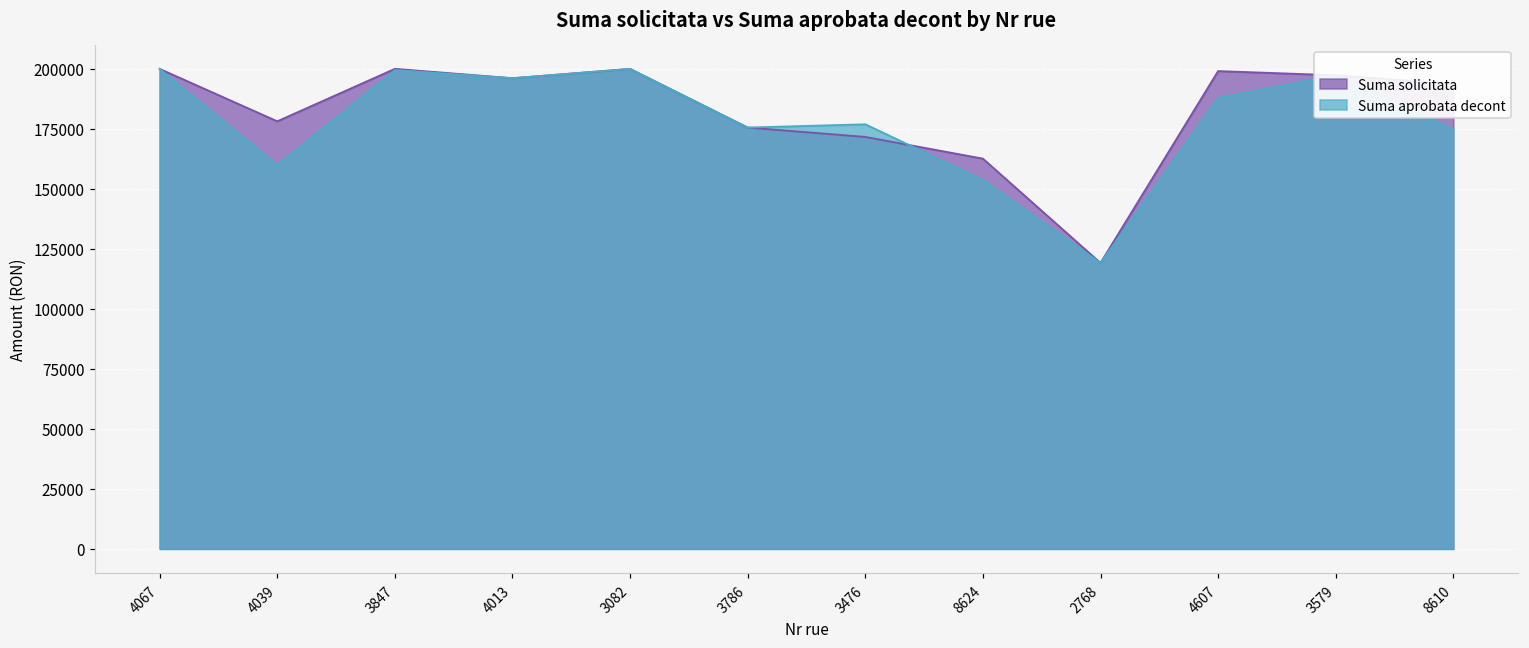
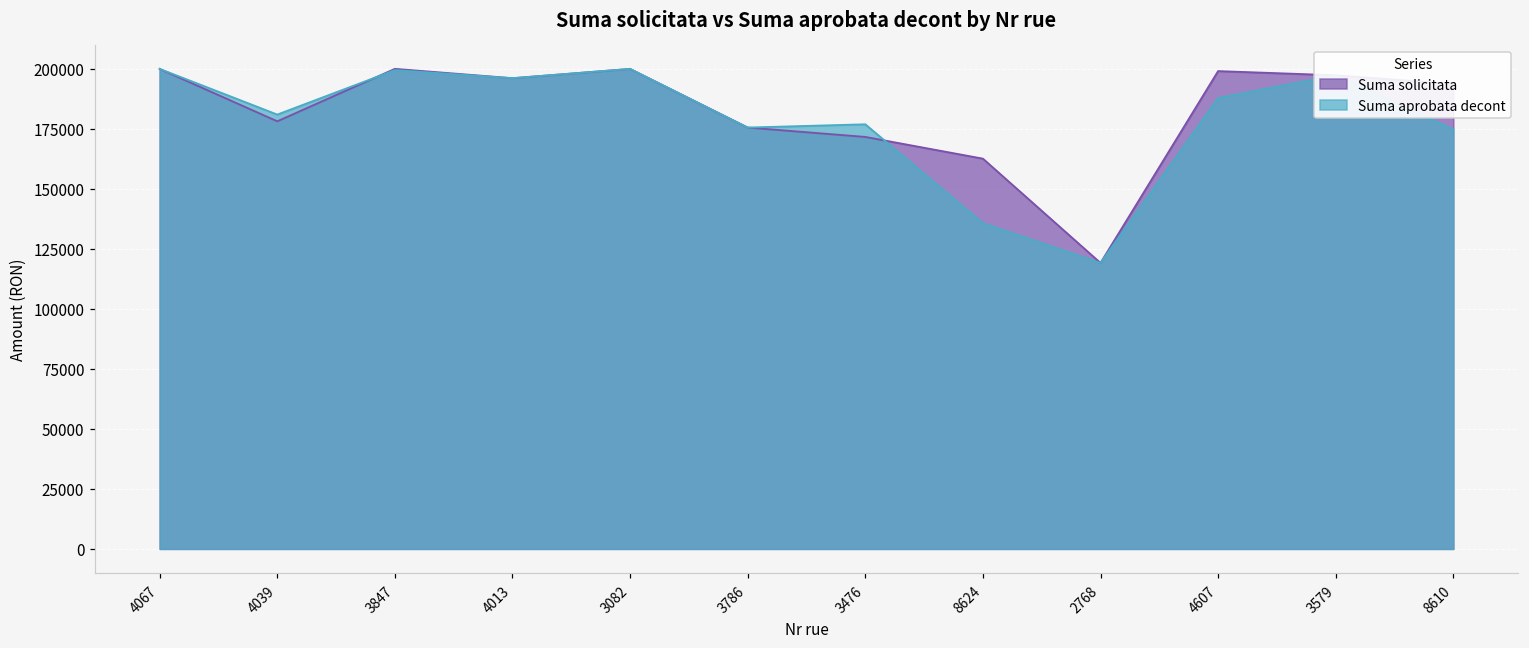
Suma aprobata decont, 4039: 160000 -> 181000
Suma aprobata decont, 8624: 154000 -> 136000
